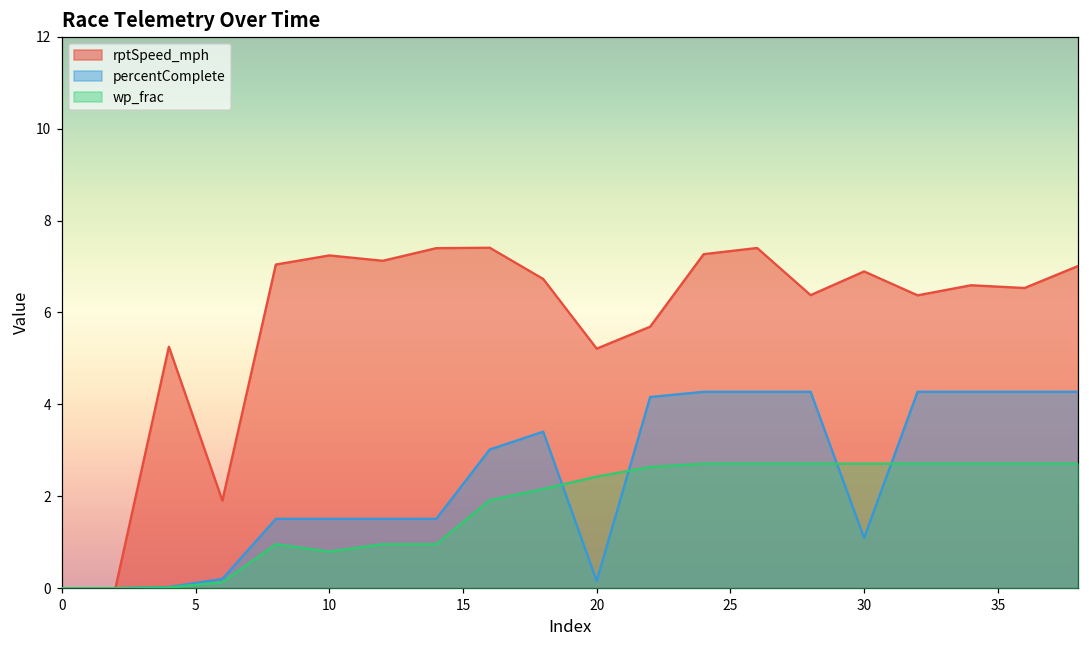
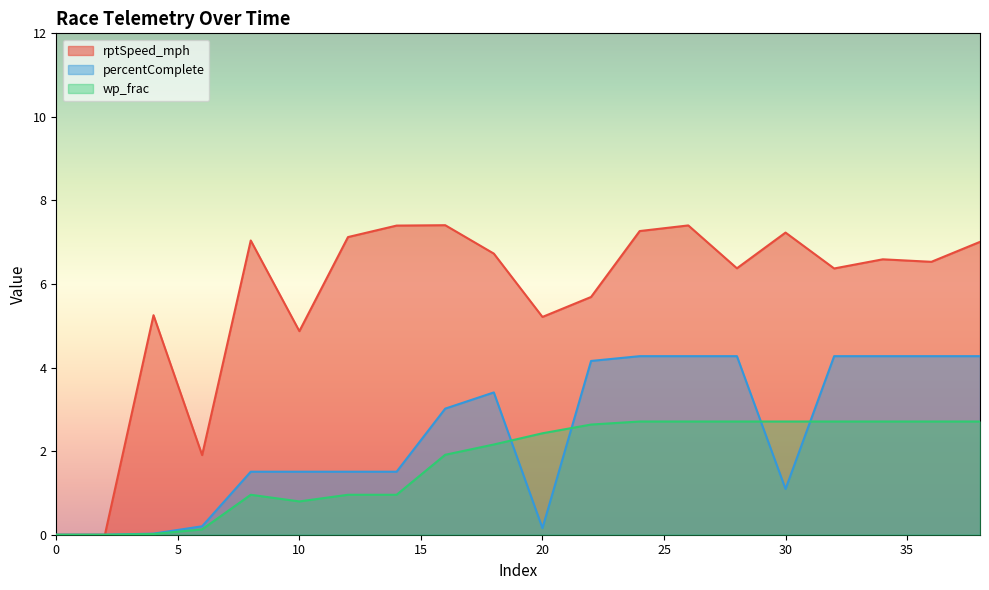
rptSpeed_mph, 10: 7.2 -> 4.9
rptSpeed_mph, 30: 6.9 -> 7.2
